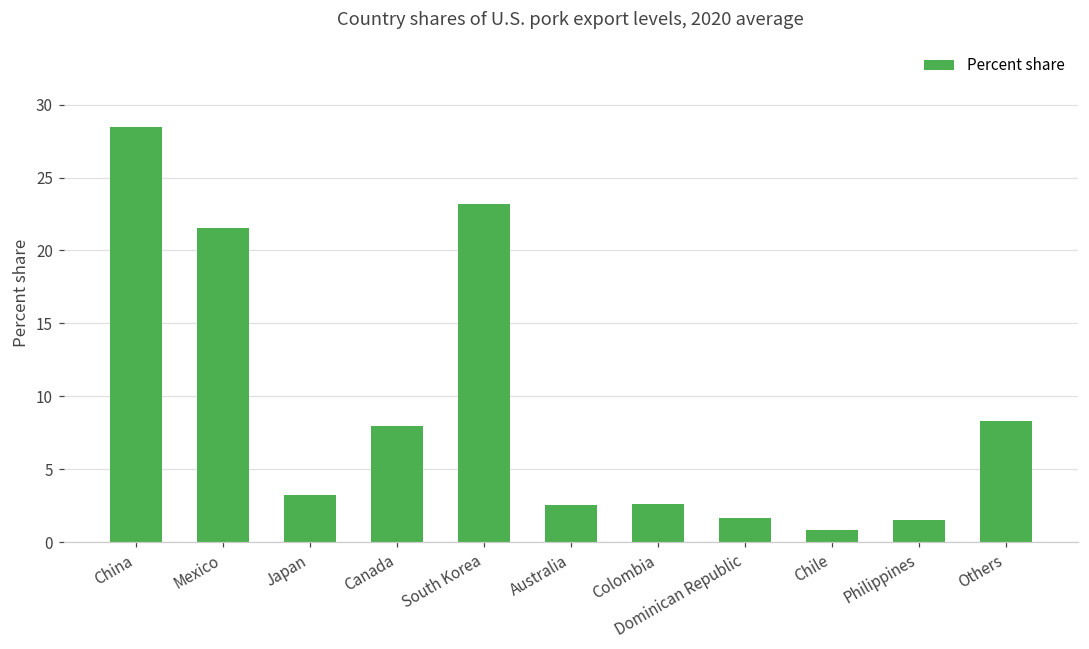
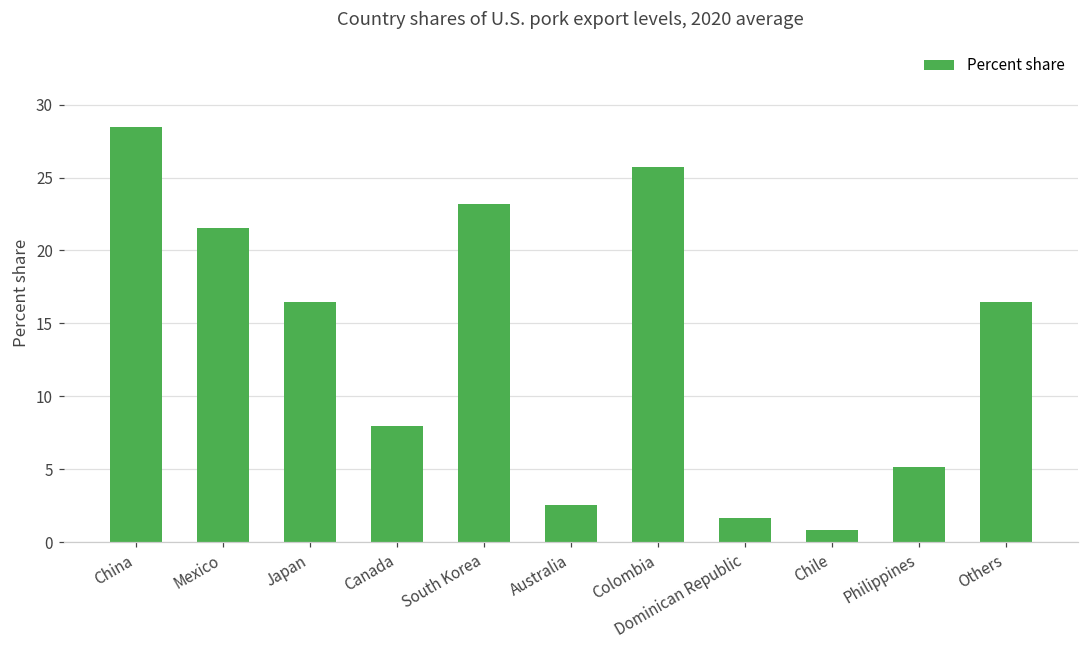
Japan: 3.2 -> 16.5
Colombia: 2.6 -> 25.7
Philippines: 1.5 -> 5.2
Others: 8.3 -> 16.5
